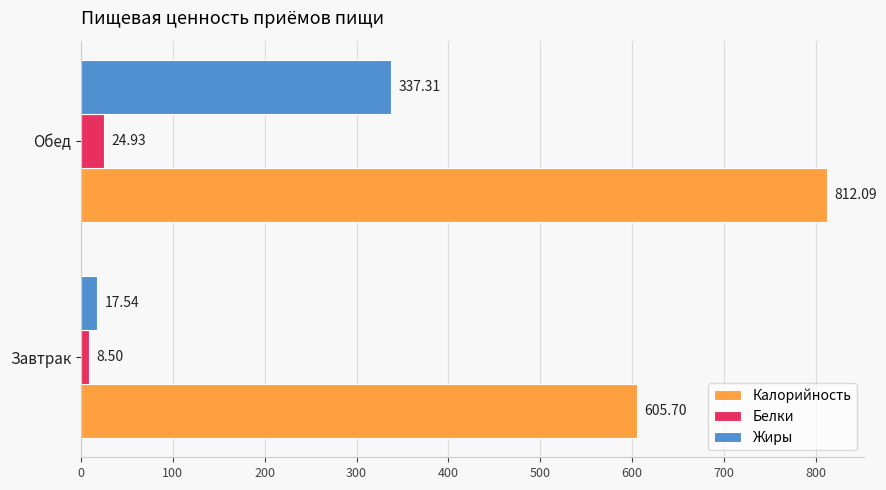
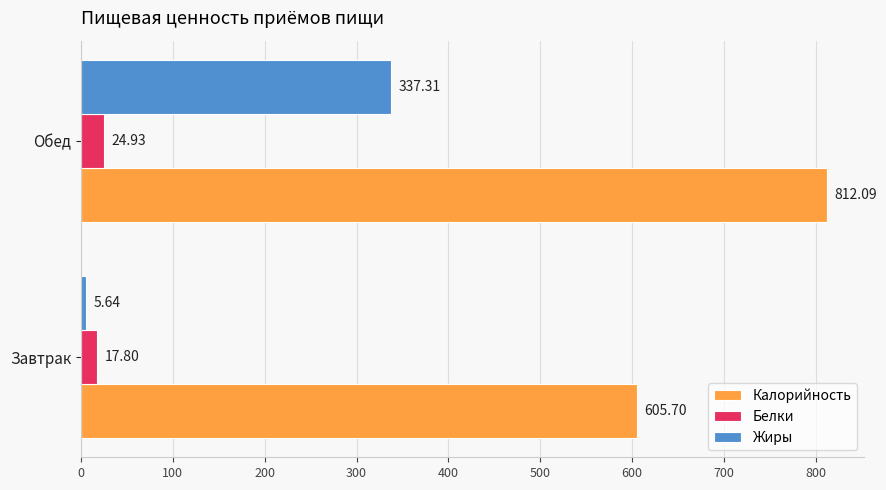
Жиры, Завтрак: 17.54 -> 5.64
Белки, Завтрак: 8.50 -> 17.80
